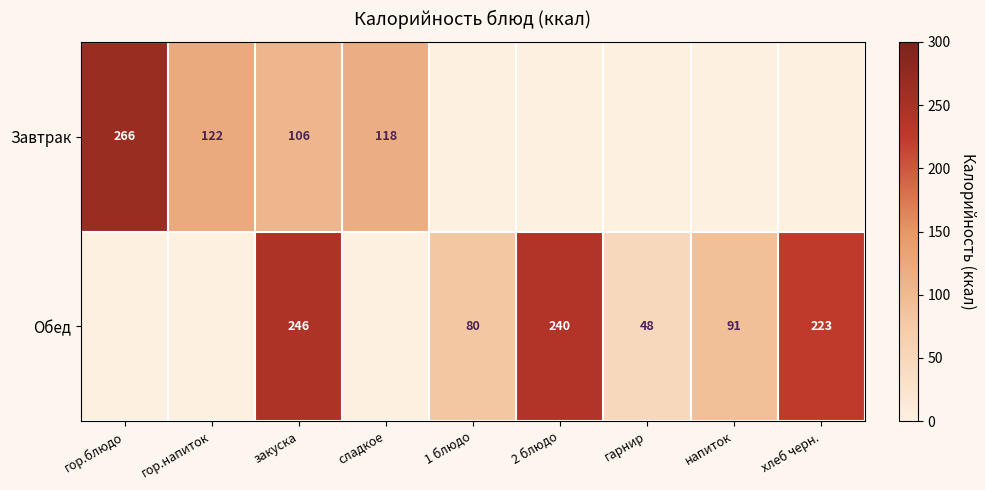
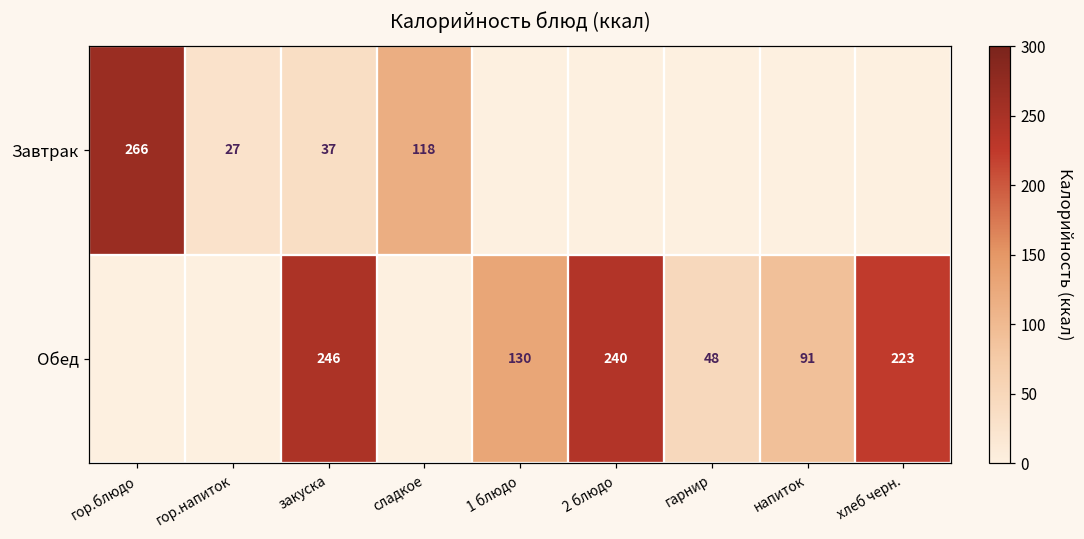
Завтрак, гор.напиток: 122 -> 27
Завтрак, закуска: 106 -> 37
Обед, 1 блюдо: 80 -> 130
